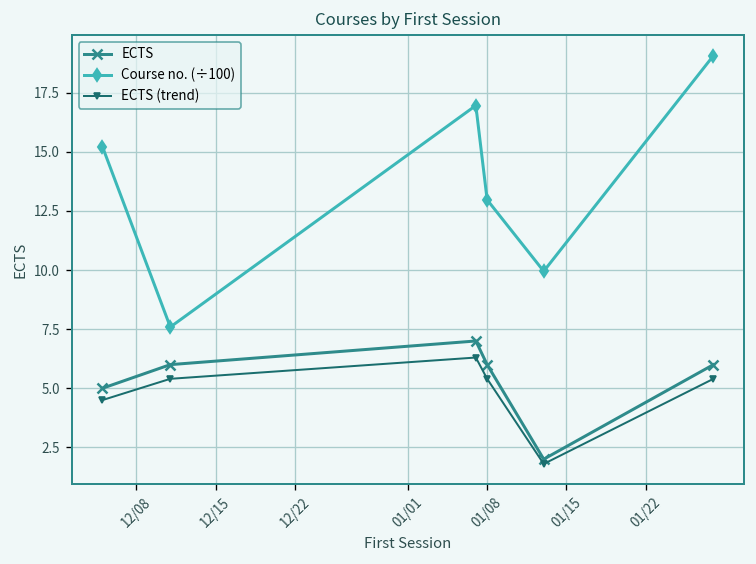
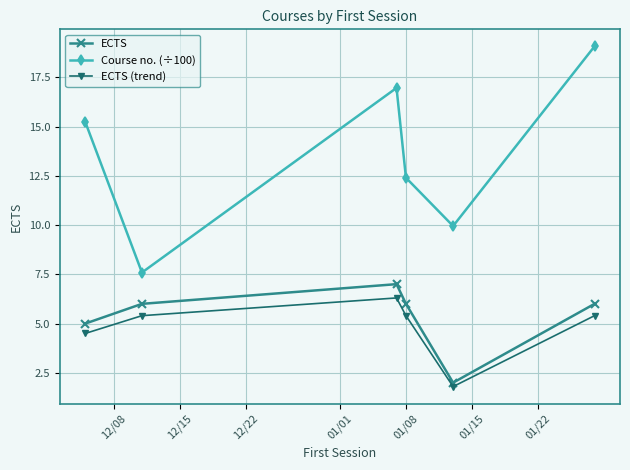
Course no. (÷100), 01/08: 13.0 -> 12.4
